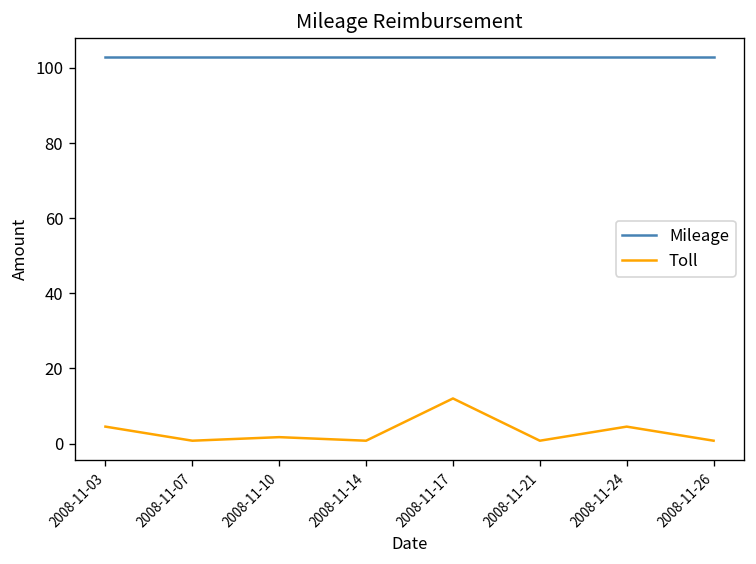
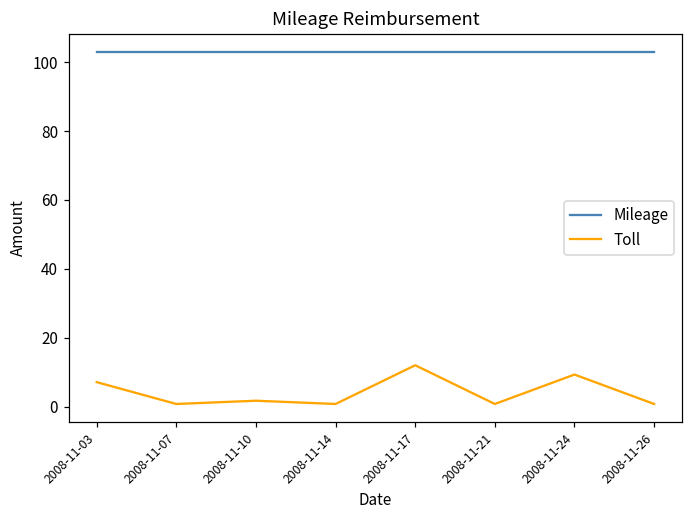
Toll, 2008-11-03: 5 -> 7
Toll, 2008-11-24: 5 -> 9
